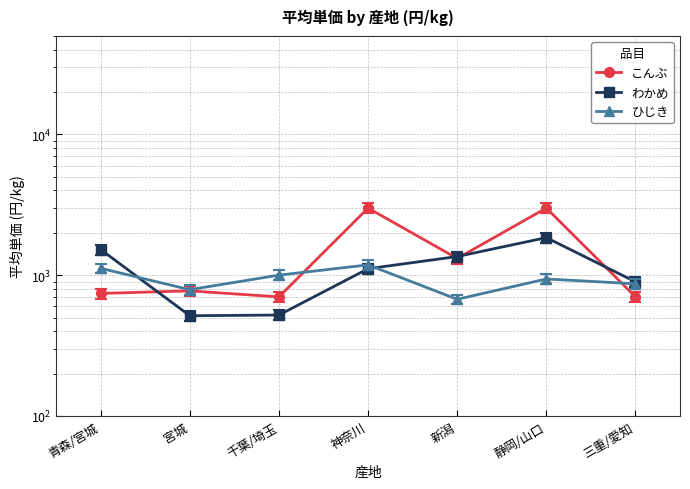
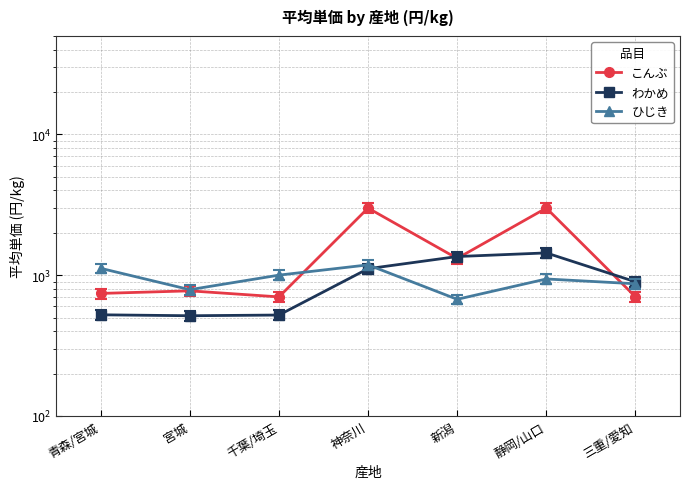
わかめ, 青森/宮城: 1500 -> 520
わかめ, 静岡/山口: 1800 -> 1400
